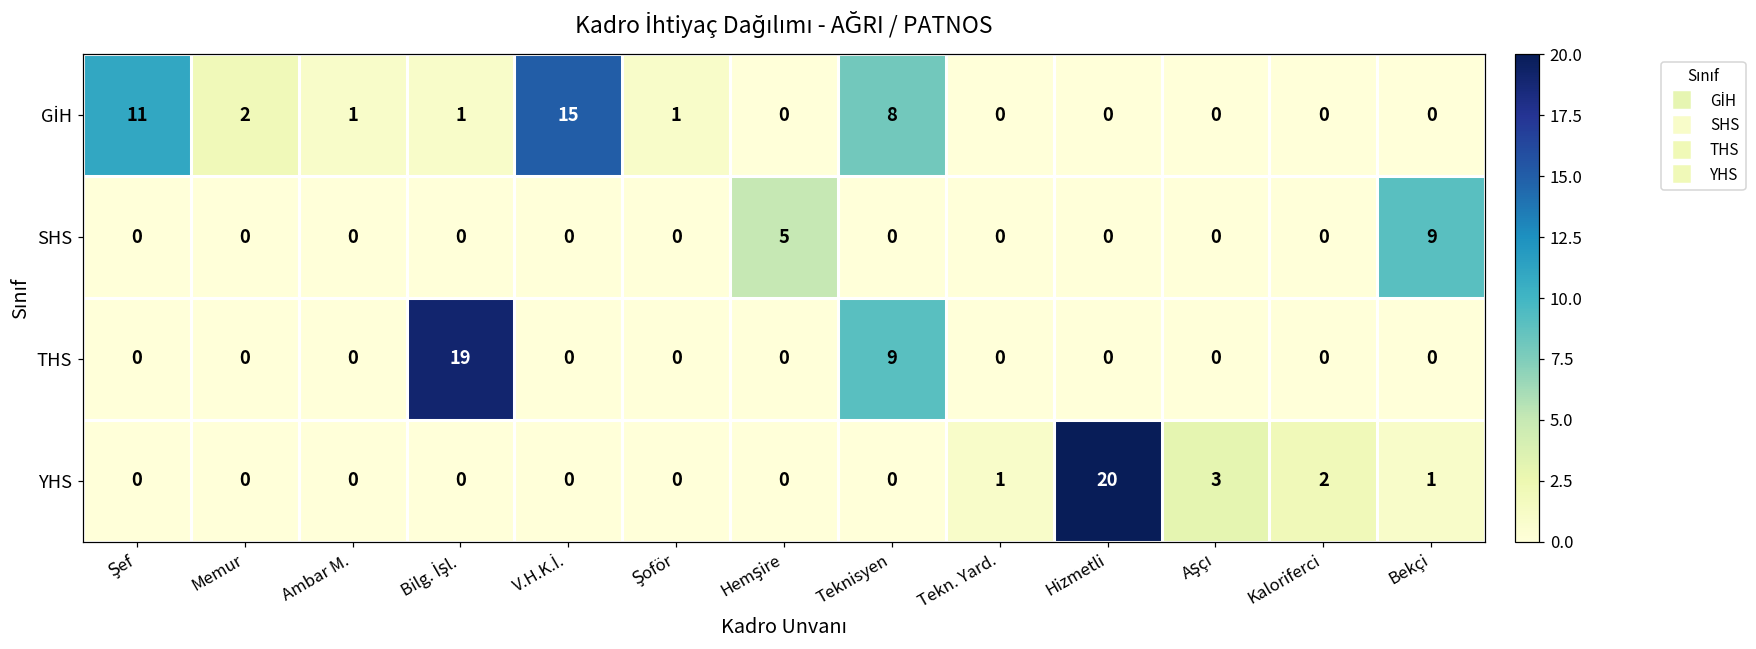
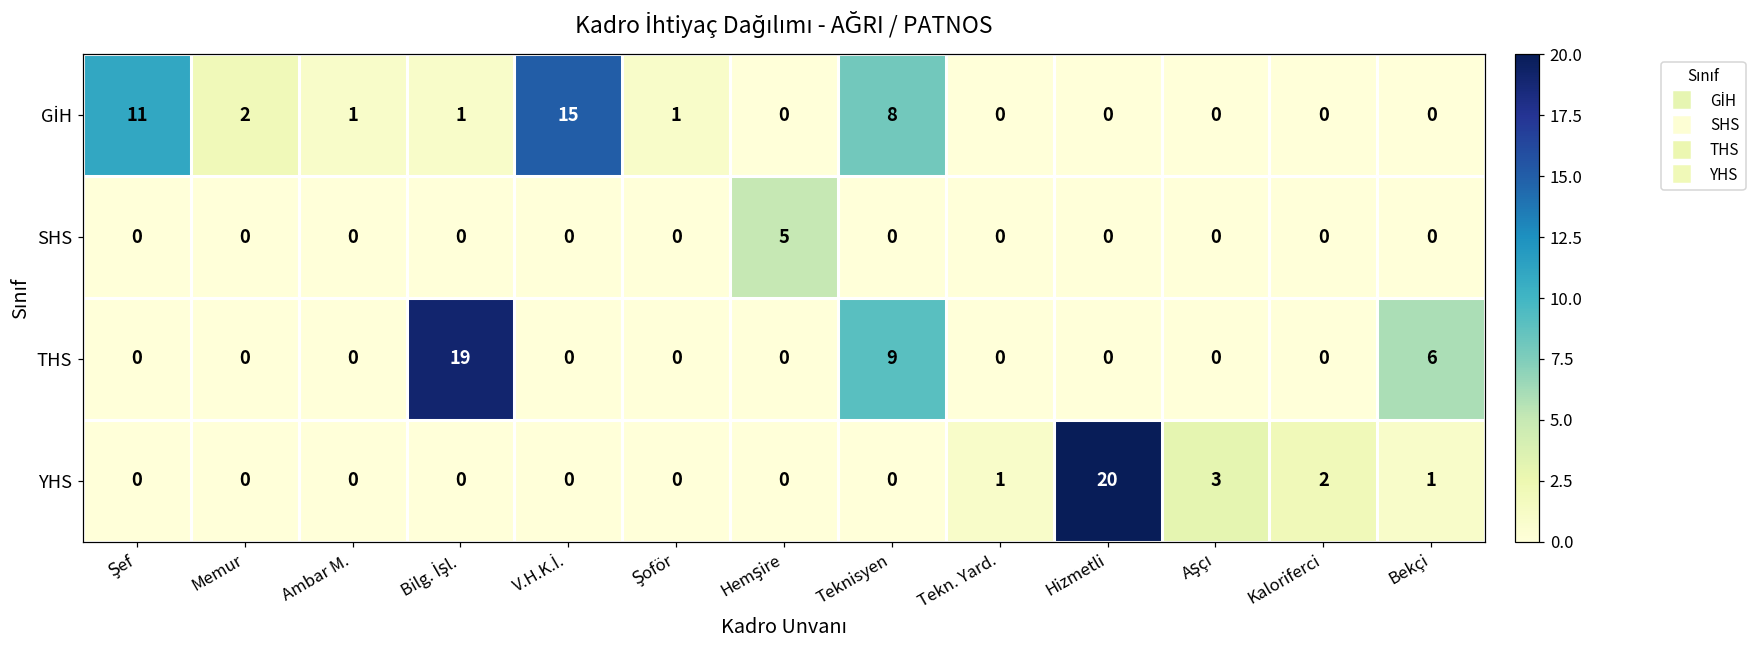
SHS, Bekçi: 9 -> 0
THS, Bekçi: 0 -> 6
